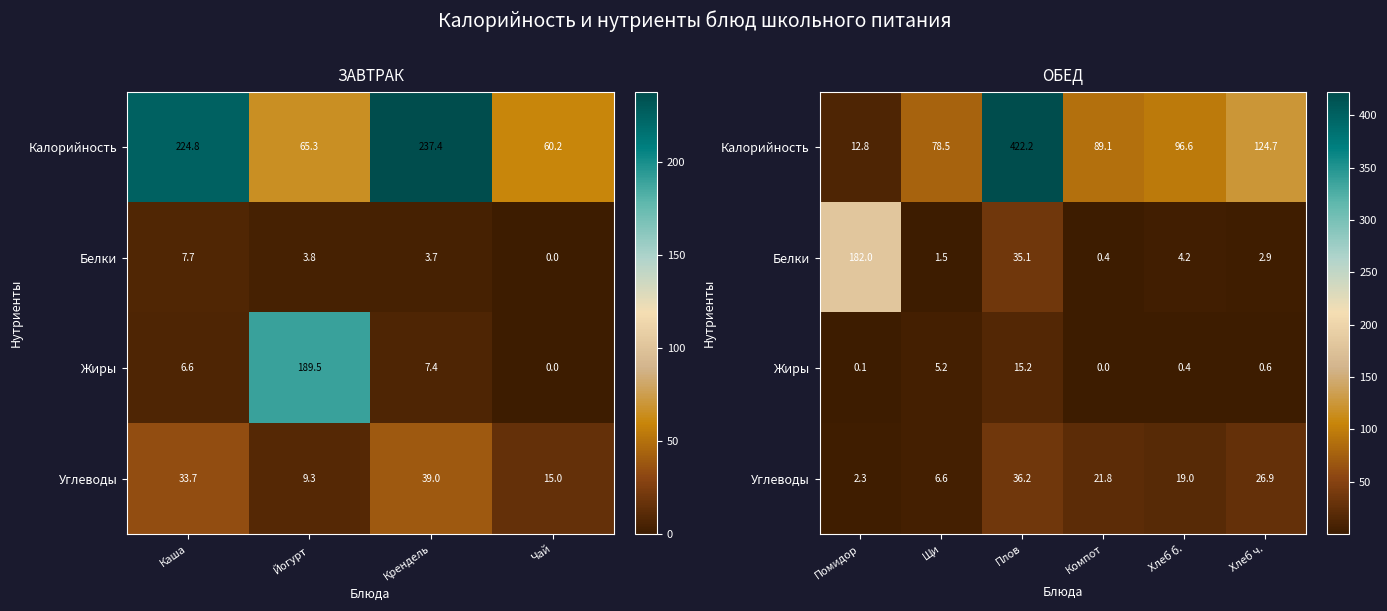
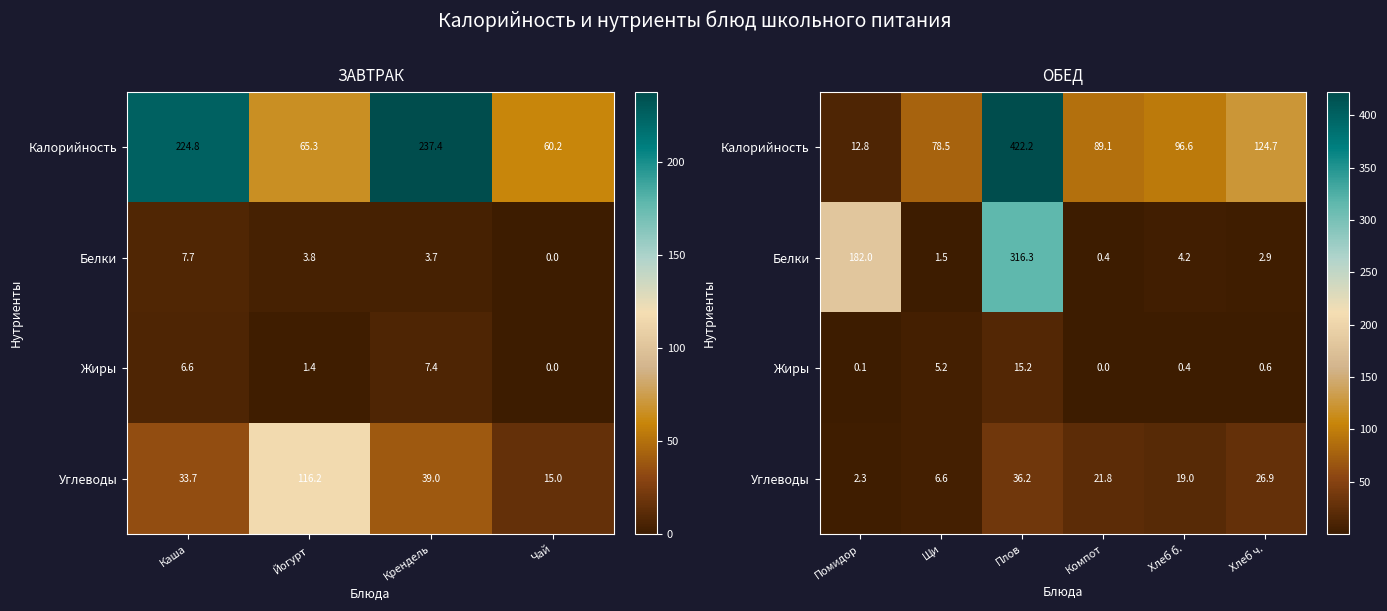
ЗАВТРАК, Жиры, Йогурт: 189.5 -> 1.4
ЗАВТРАК, Углеводы, Йогурт: 9.3 -> 116.2
ОБЕД, Белки, Плов: 35.1 -> 316.3
